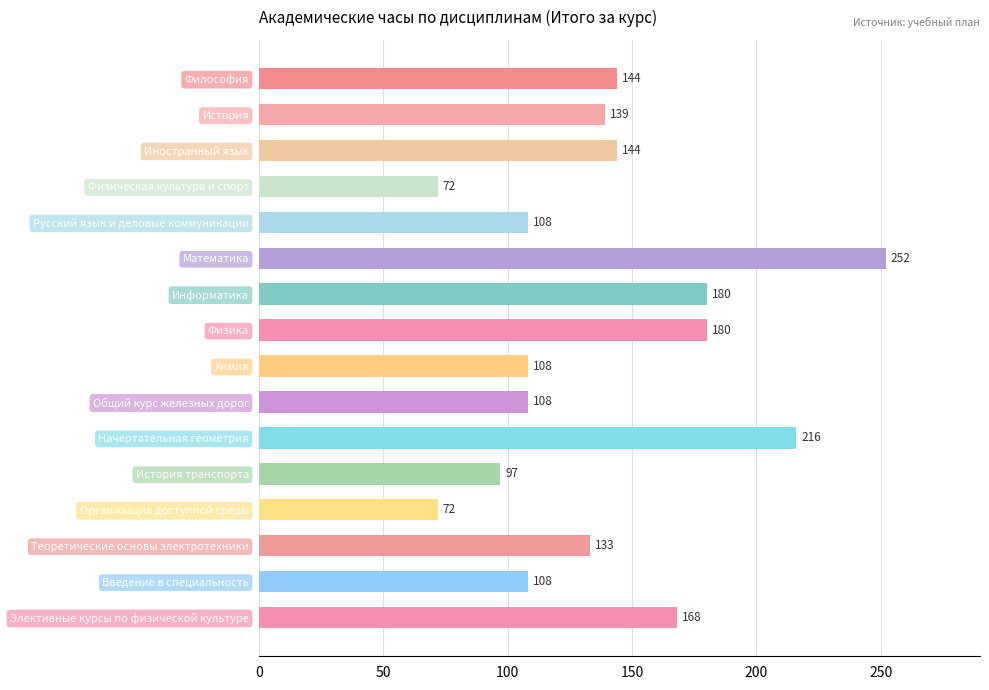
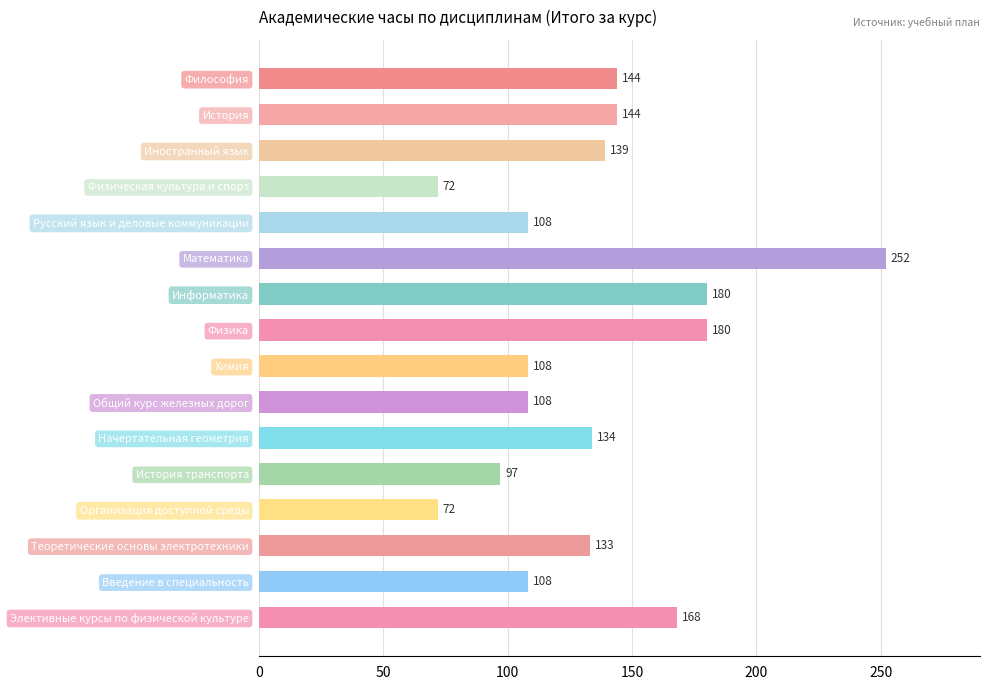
История: 139 -> 144
Иностранный язык: 144 -> 139
Начертательная геометрия: 216 -> 134
